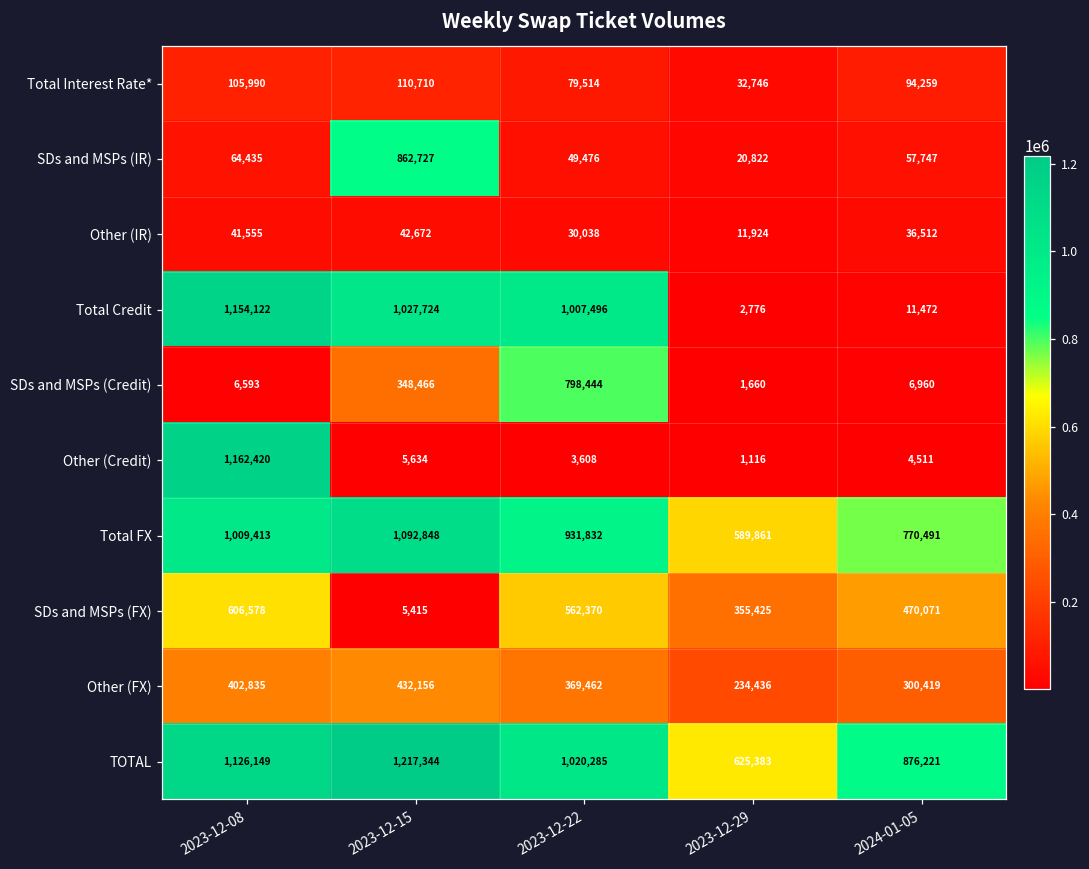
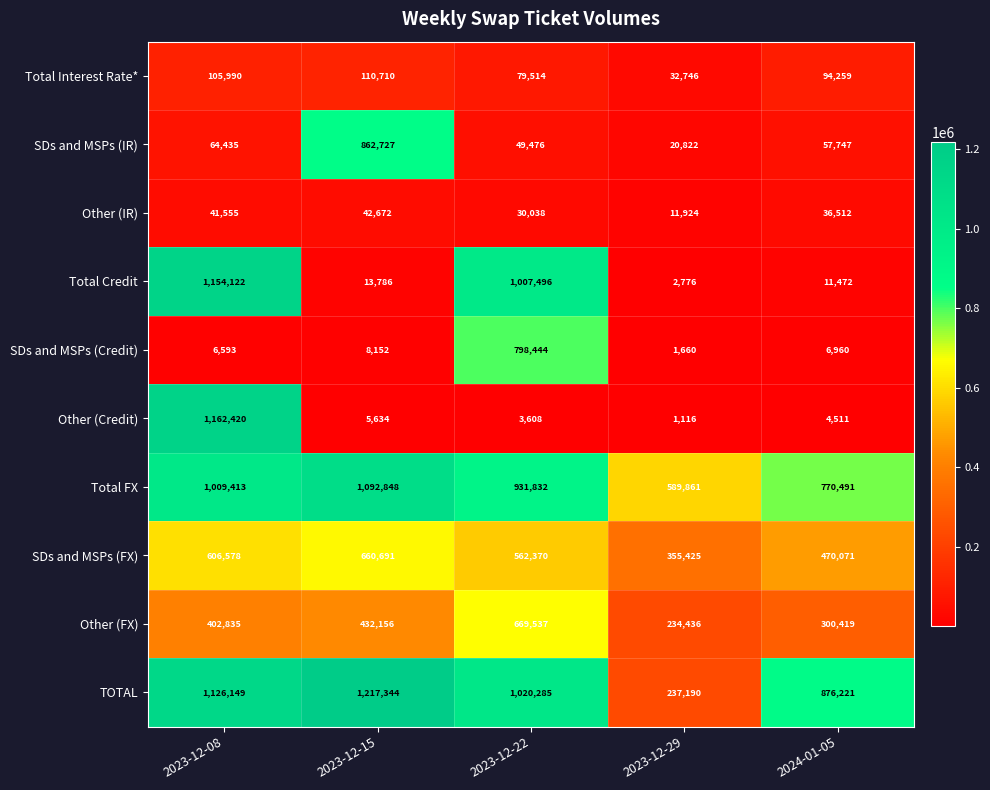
Total Credit, 2023-12-15: 1,027,724 -> 13,786
SDs and MSPs (Credit), 2023-12-15: 348,466 -> 8,152
SDs and MSPs (FX), 2023-12-15: 5,415 -> 660,691
Other (FX), 2023-12-22: 369,462 -> 669,537
TOTAL, 2023-12-29: 625,383 -> 237,190
